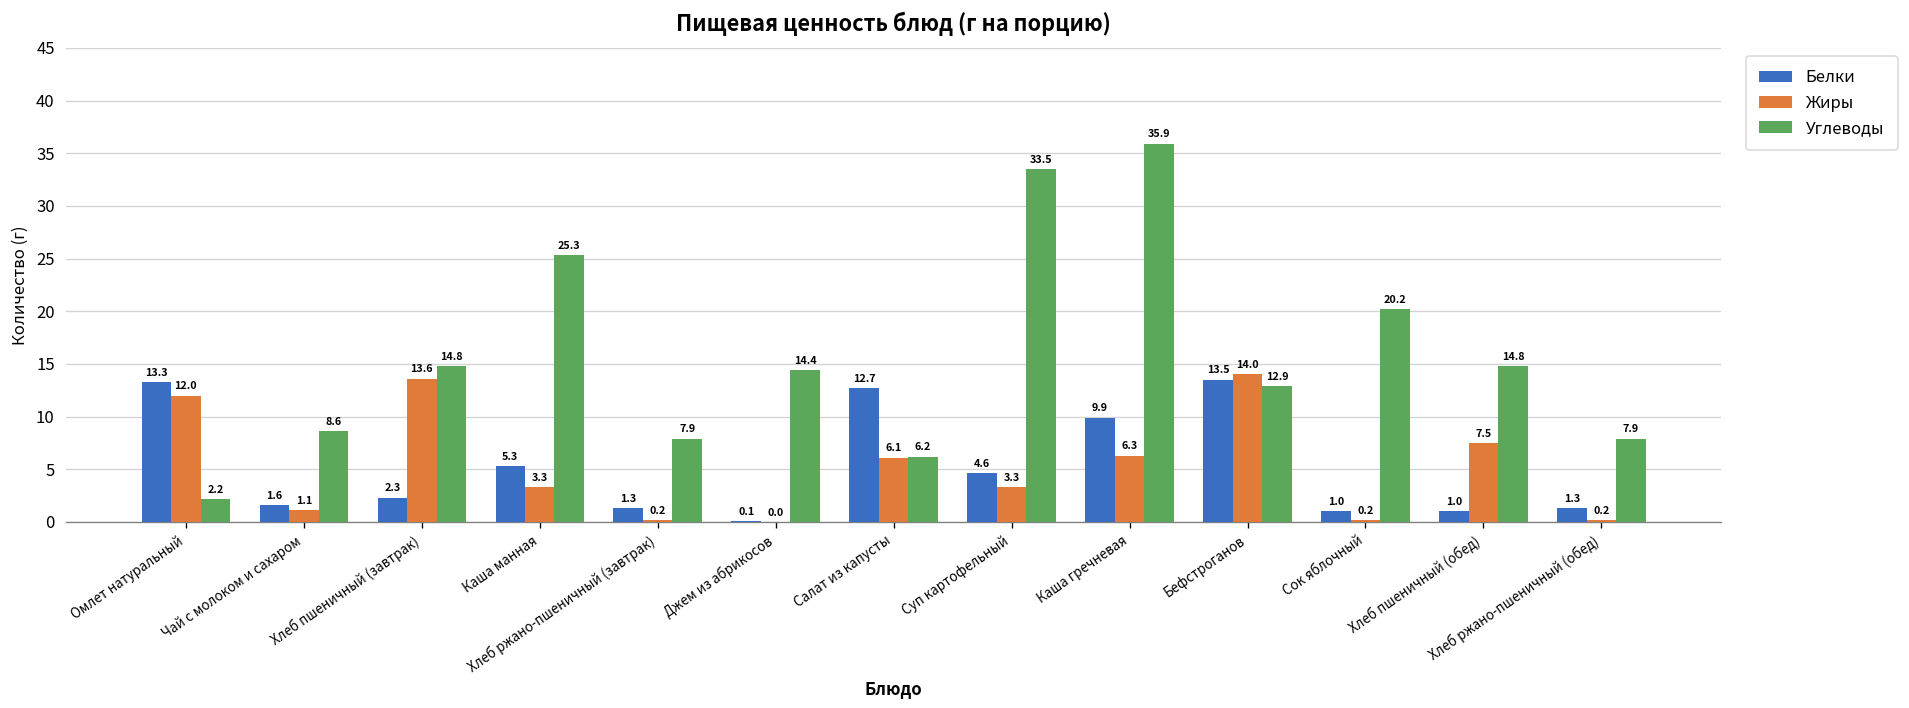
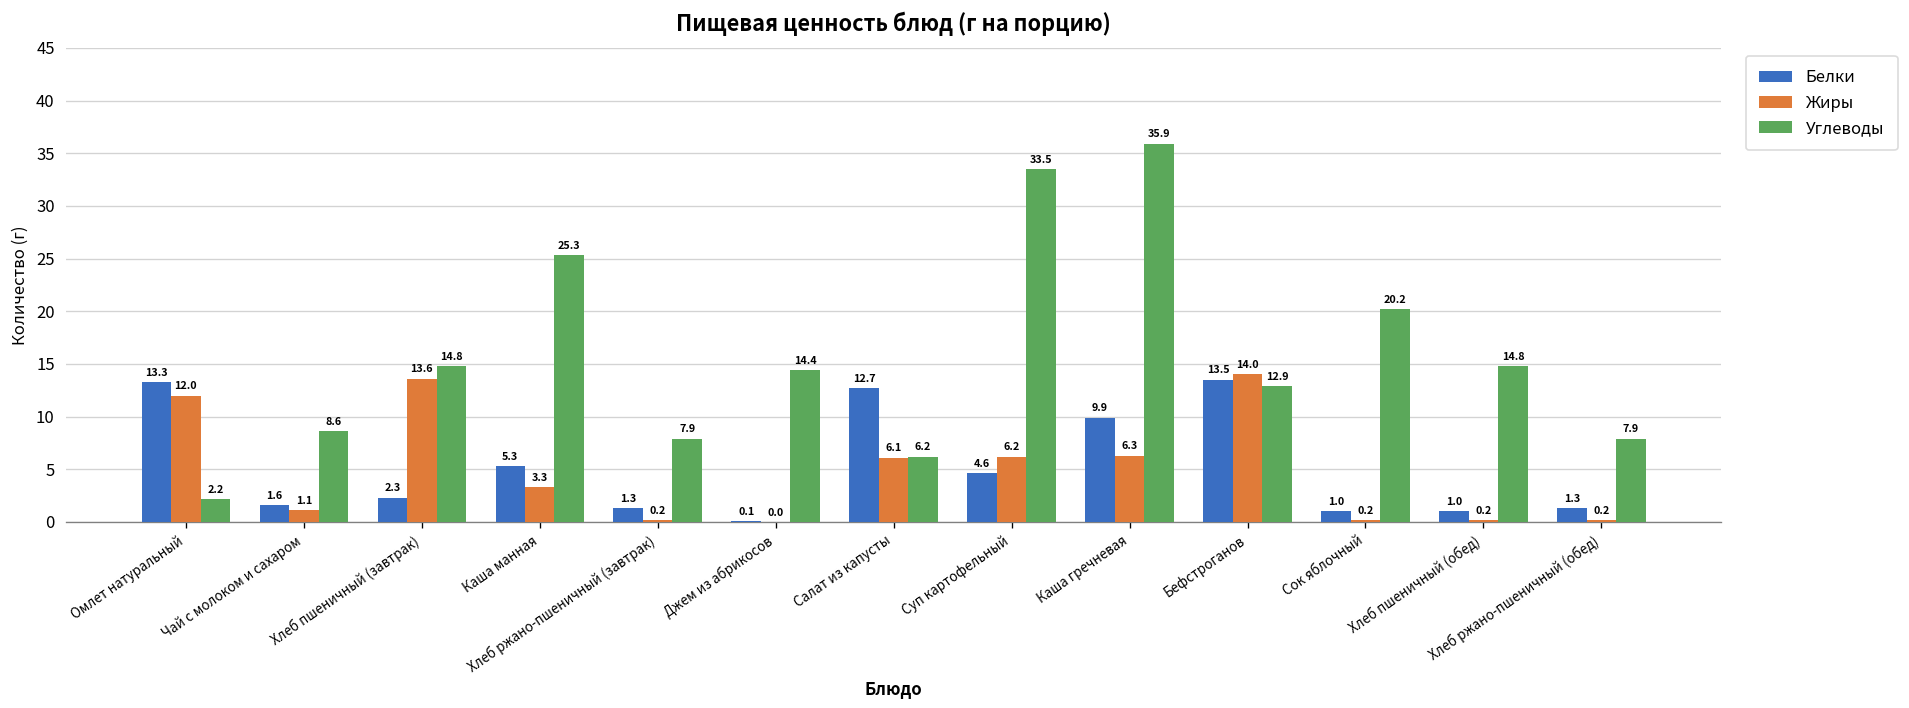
Жиры, Суп картофельный: 3.3 -> 6.2
Жиры, Хлеб пшеничный (обед): 7.5 -> 0.2
